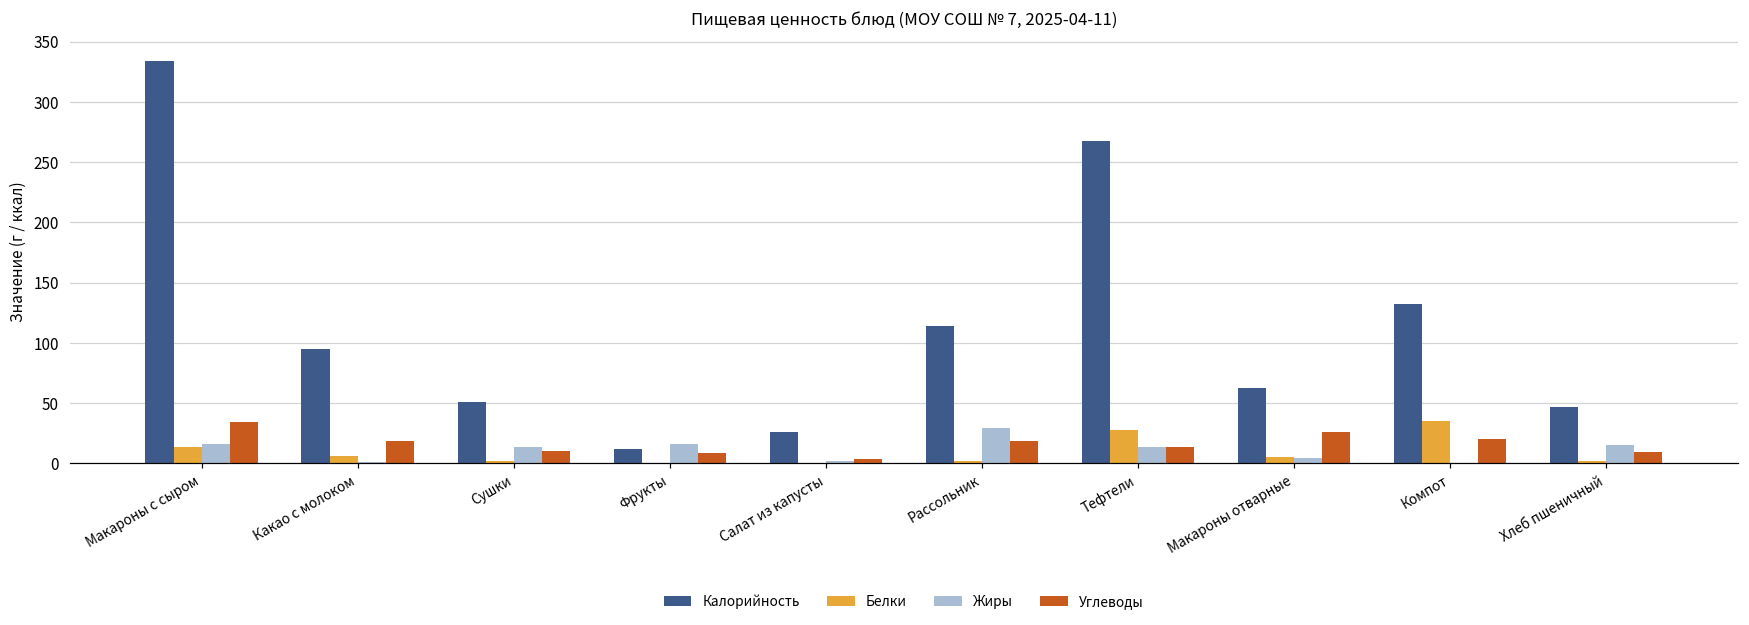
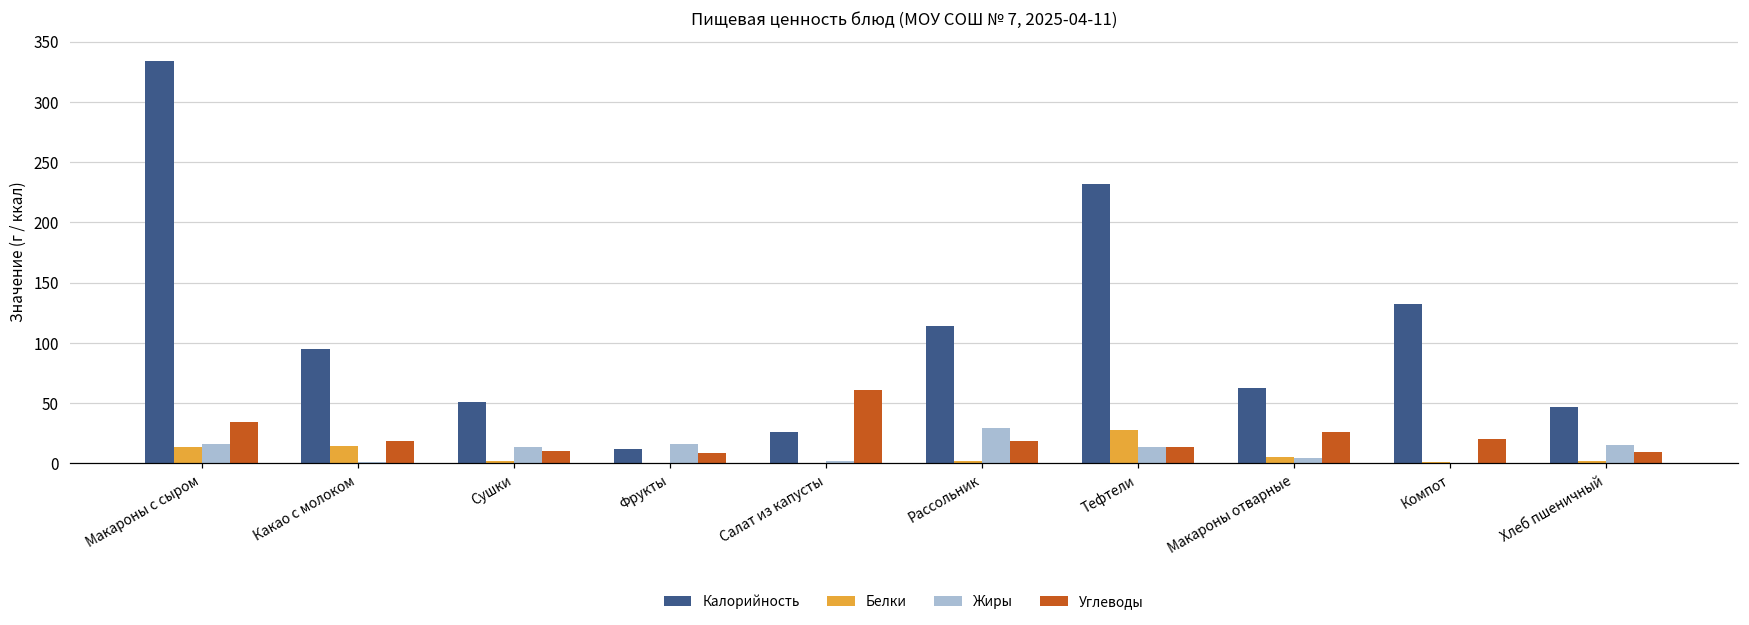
Белки, Какао с молоком: 7 -> 14
Углеводы, Салат из капусты: 4 -> 61
Калорийность, Тефтели: 268 -> 232
Белки, Компот: 35 -> 1
